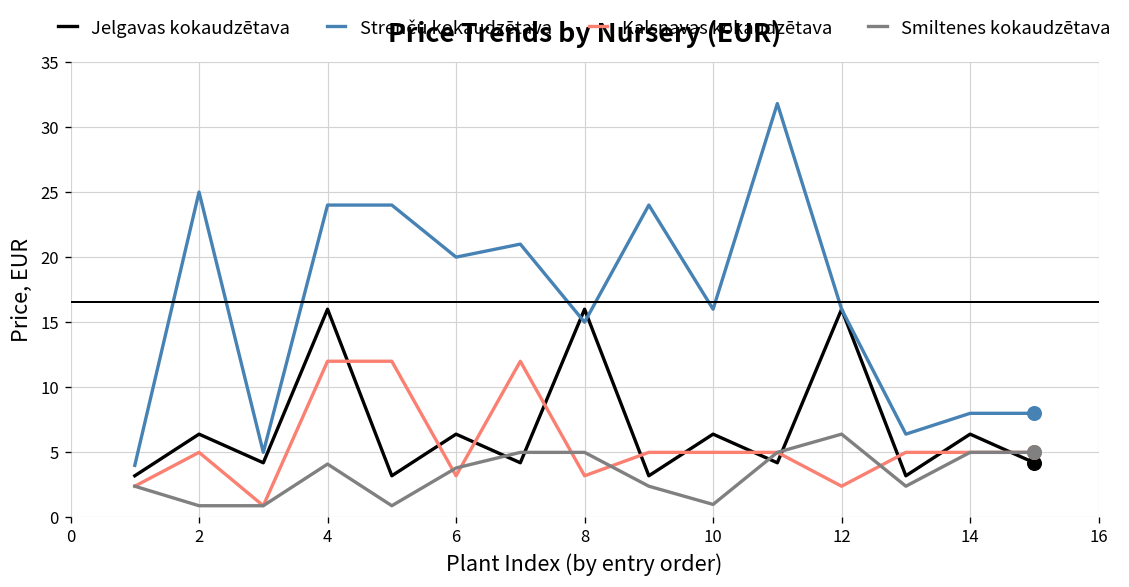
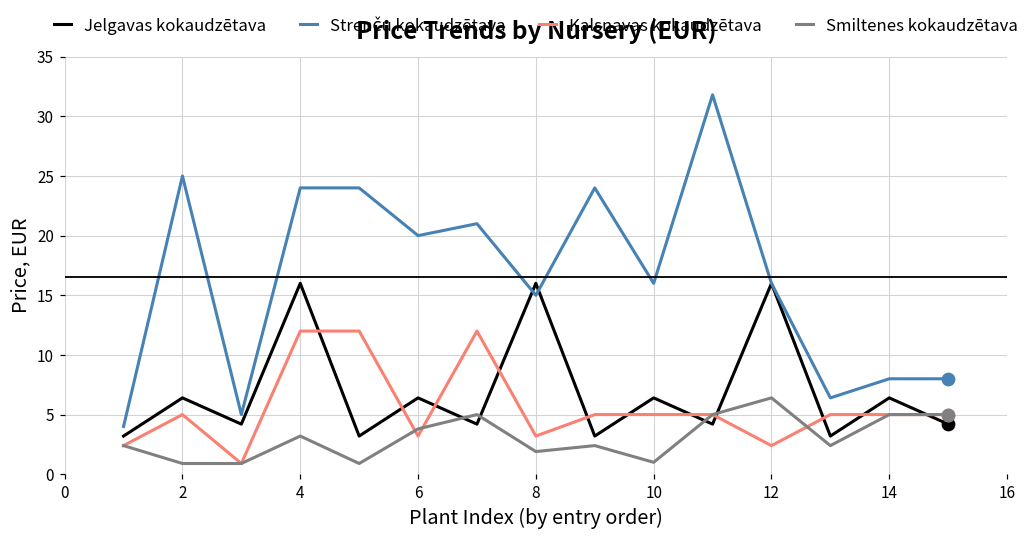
Smiltenes kokaudzētava, 4: 4.1 -> 3.2
Smiltenes kokaudzētava, 8: 5.0 -> 1.9
